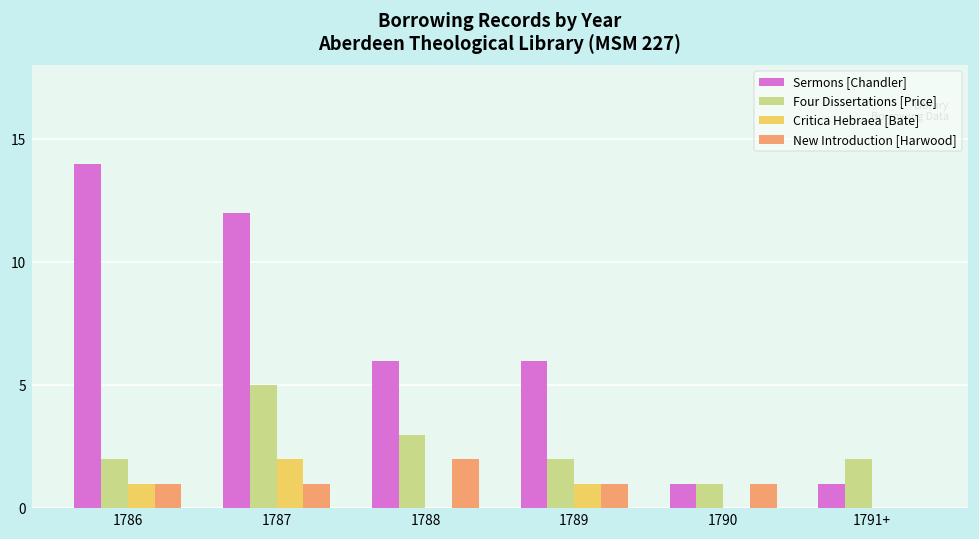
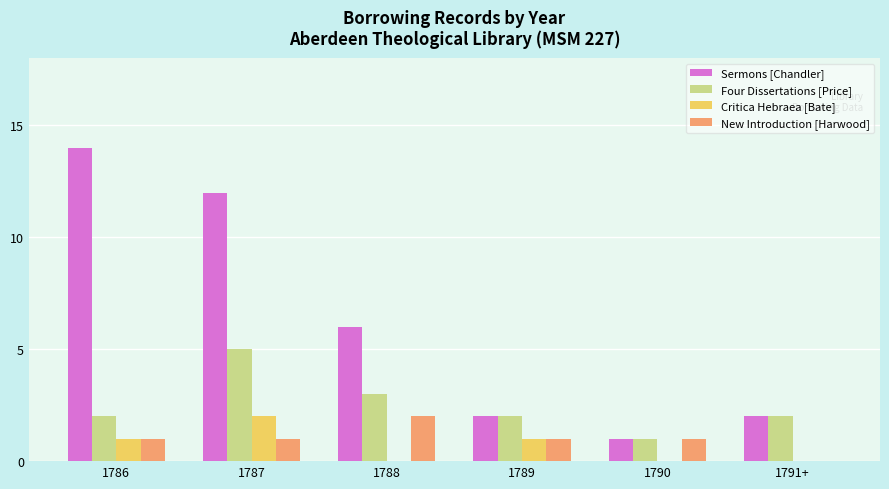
Sermons [Chandler], 1789: 6 -> 2
Sermons [Chandler], 1791+: 1 -> 2
